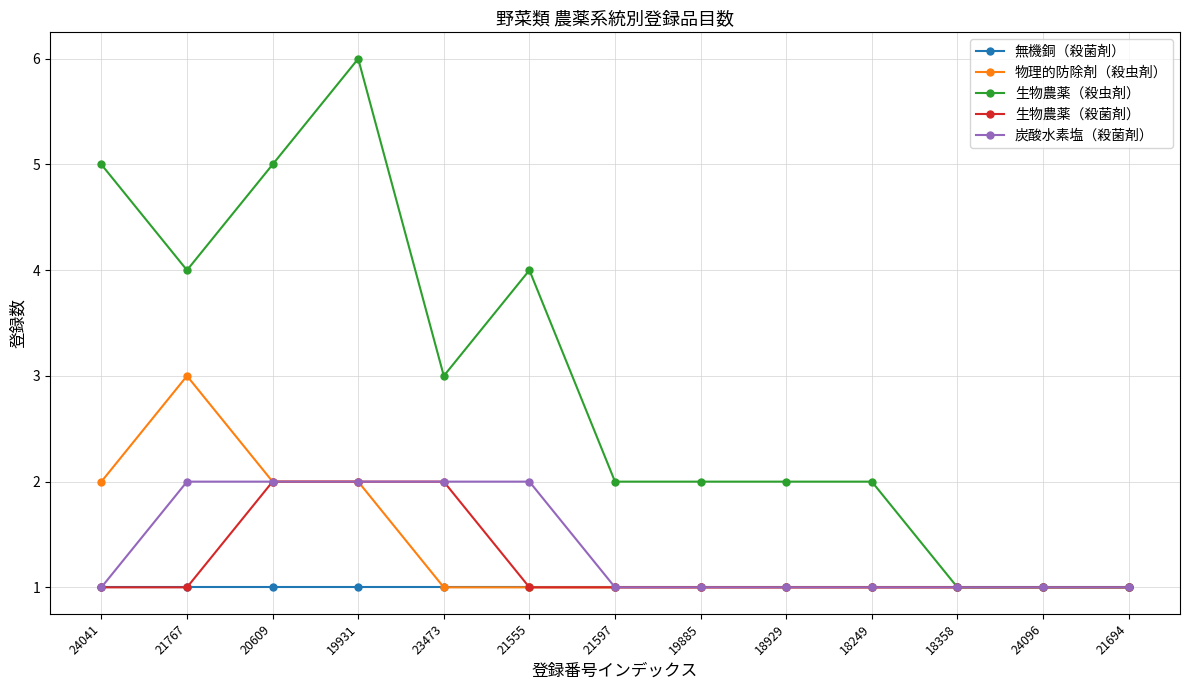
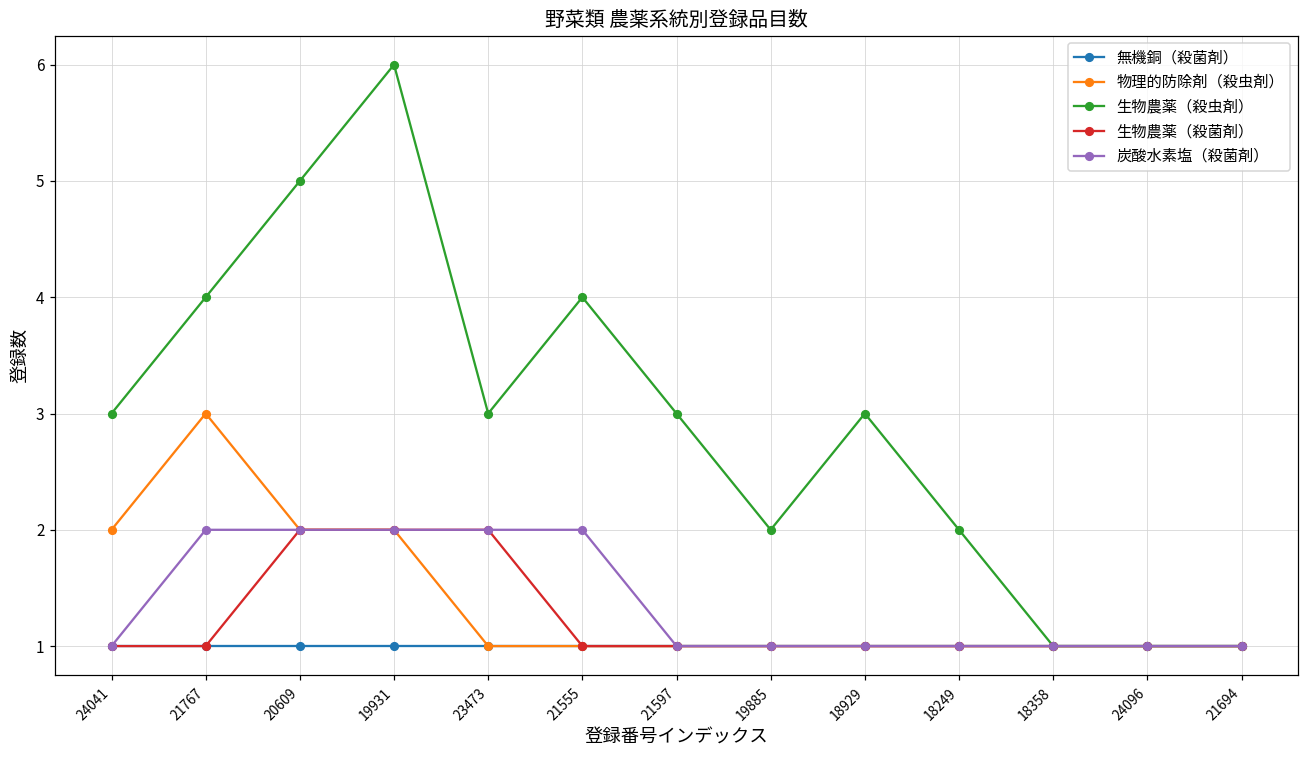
生物農薬（殺虫剤）, 24041: 5 -> 3
生物農薬（殺虫剤）, 21597: 2 -> 3
生物農薬（殺虫剤）, 18929: 2 -> 3
